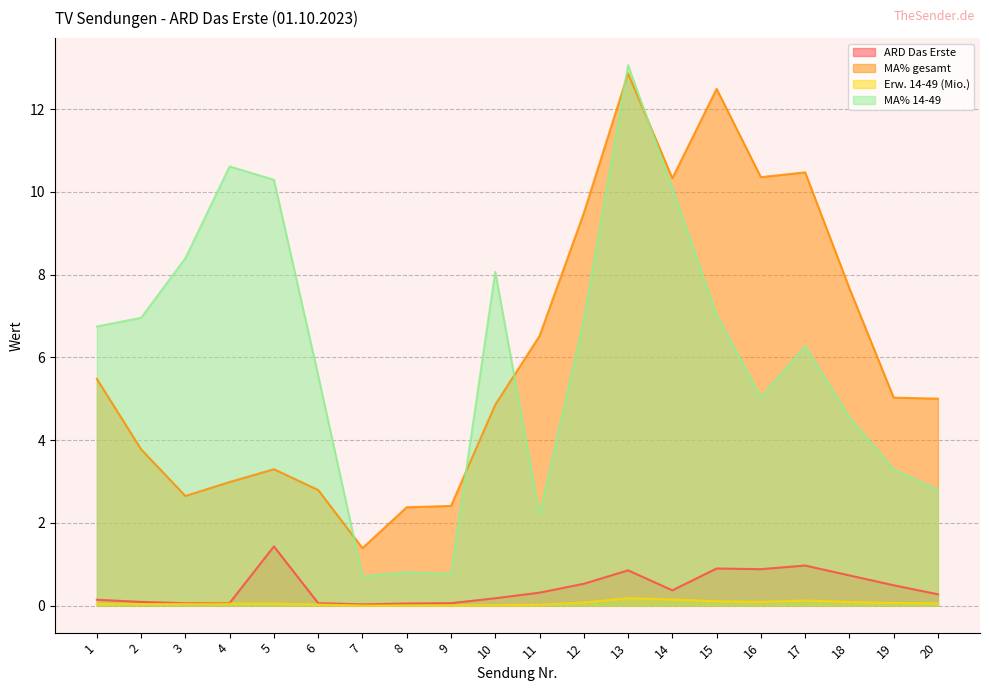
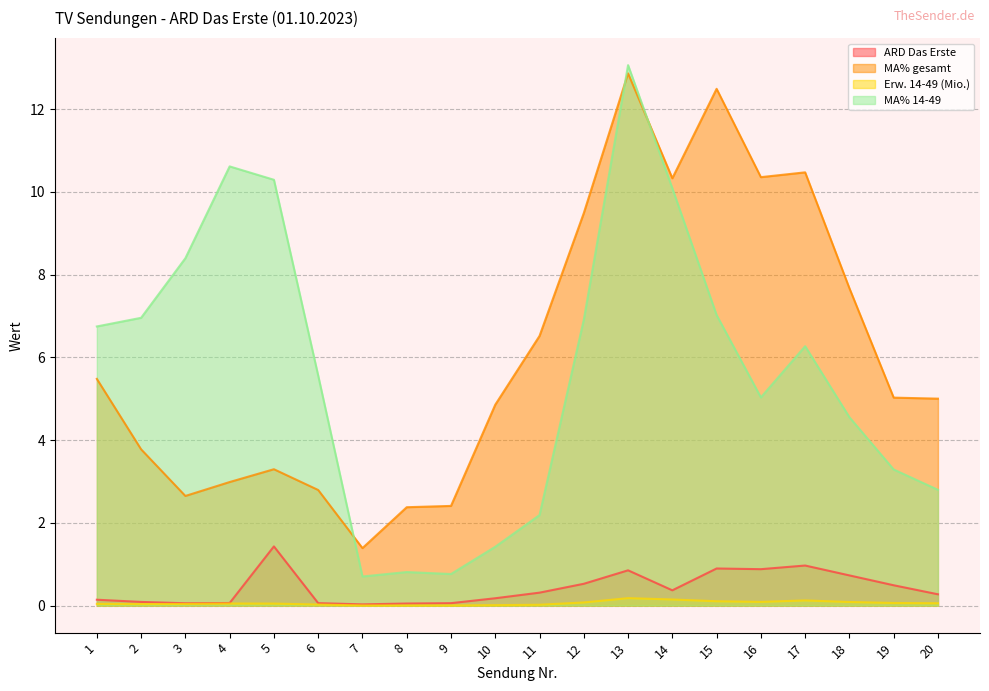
MA% 14-49, 10: 8.1 -> 1.4
